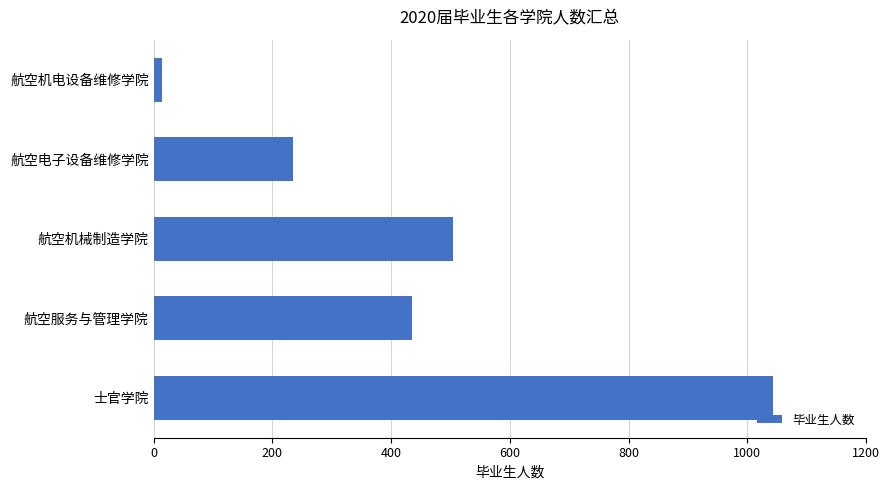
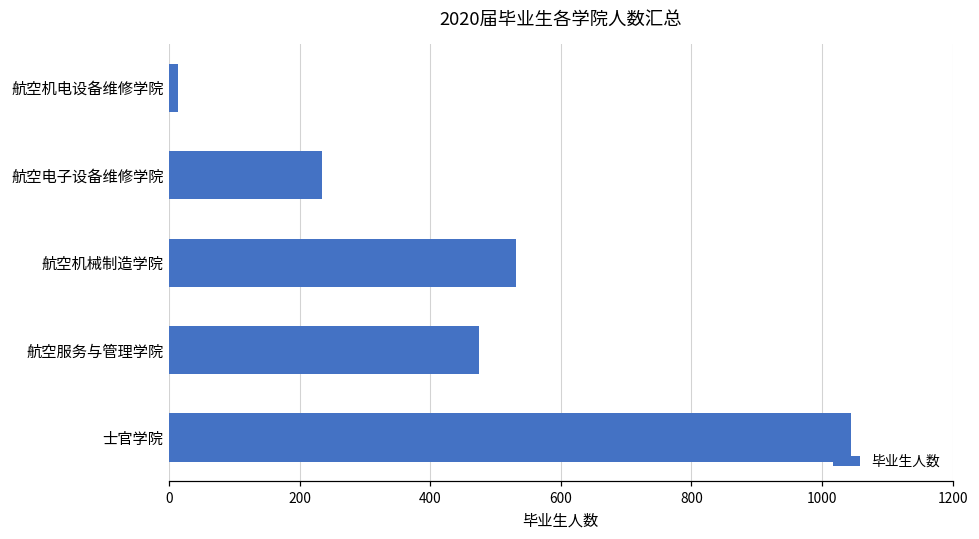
航空机械制造学院: 500 -> 530
航空服务与管理学院: 440 -> 480
